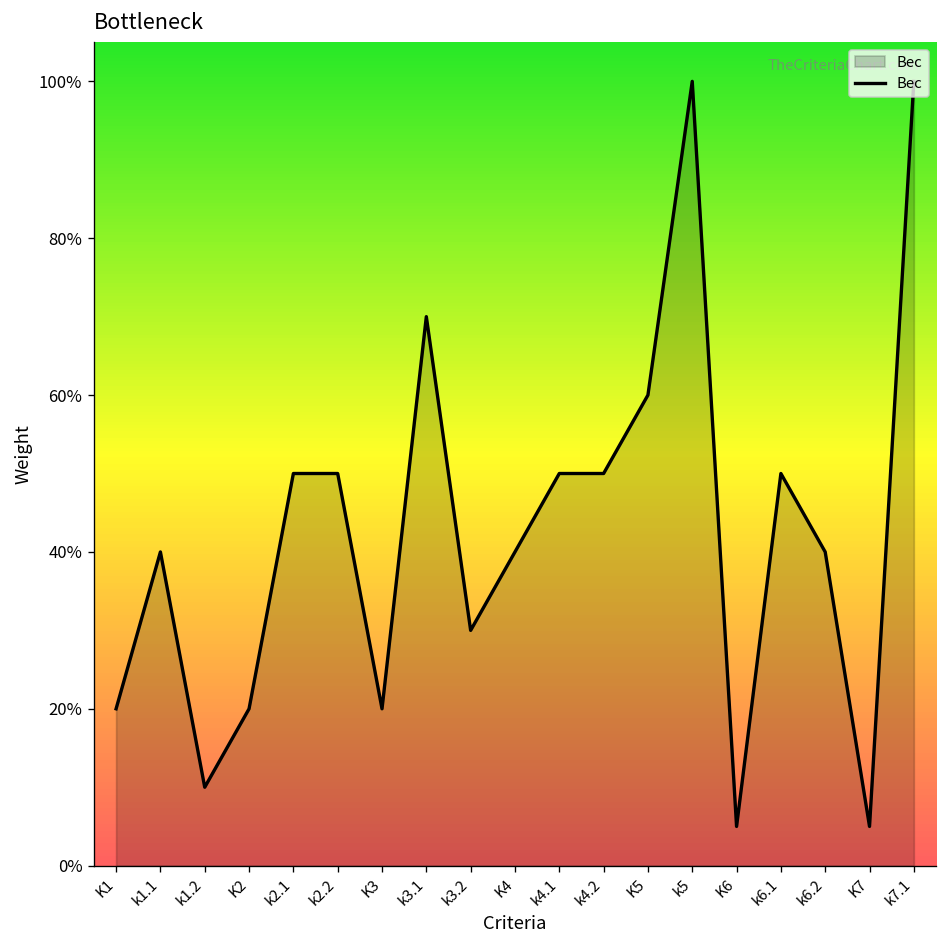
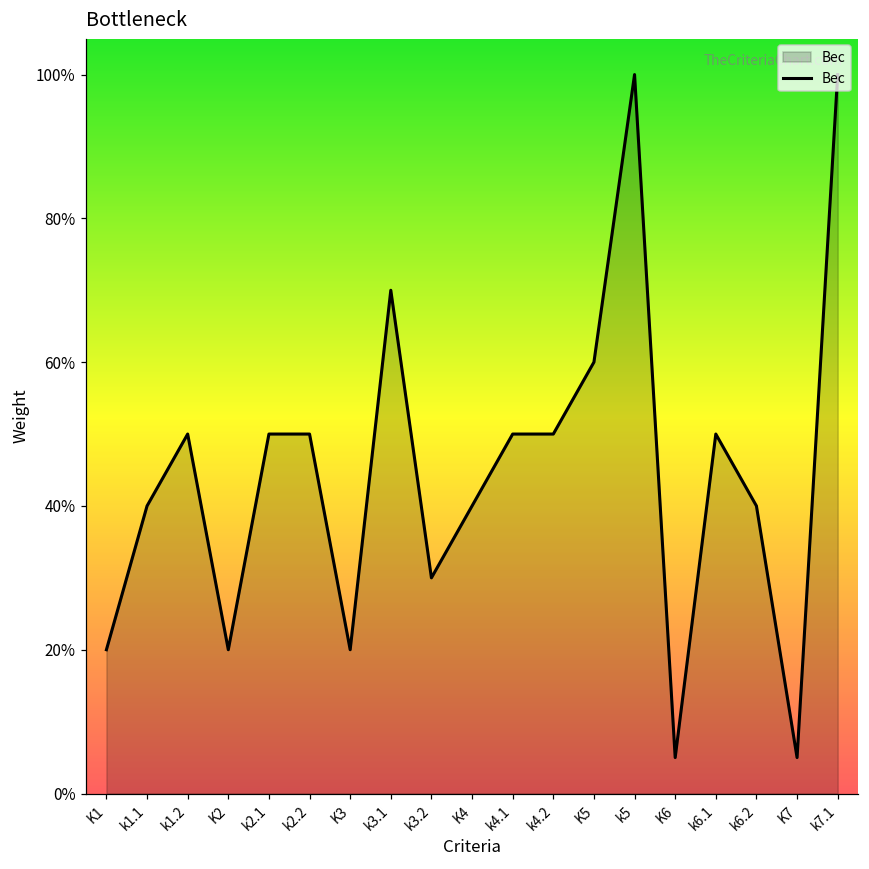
k1.2: 10% -> 50%
